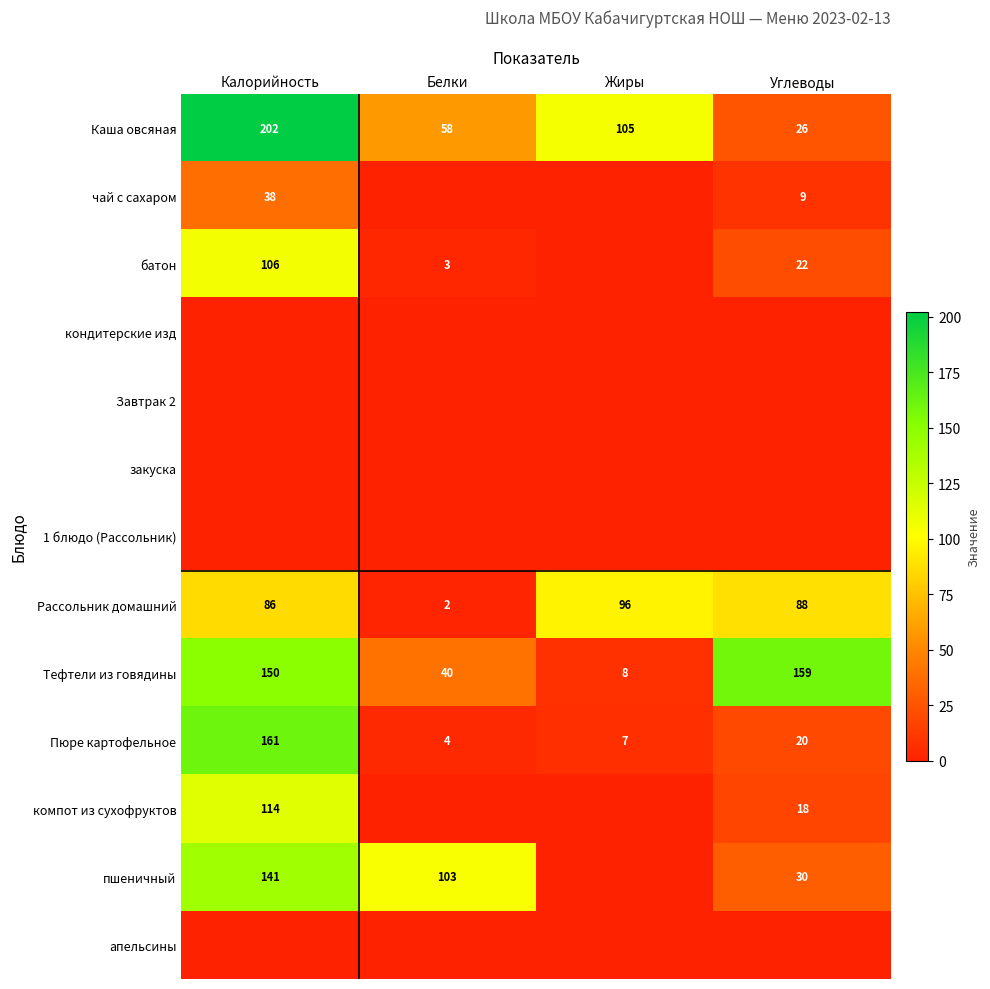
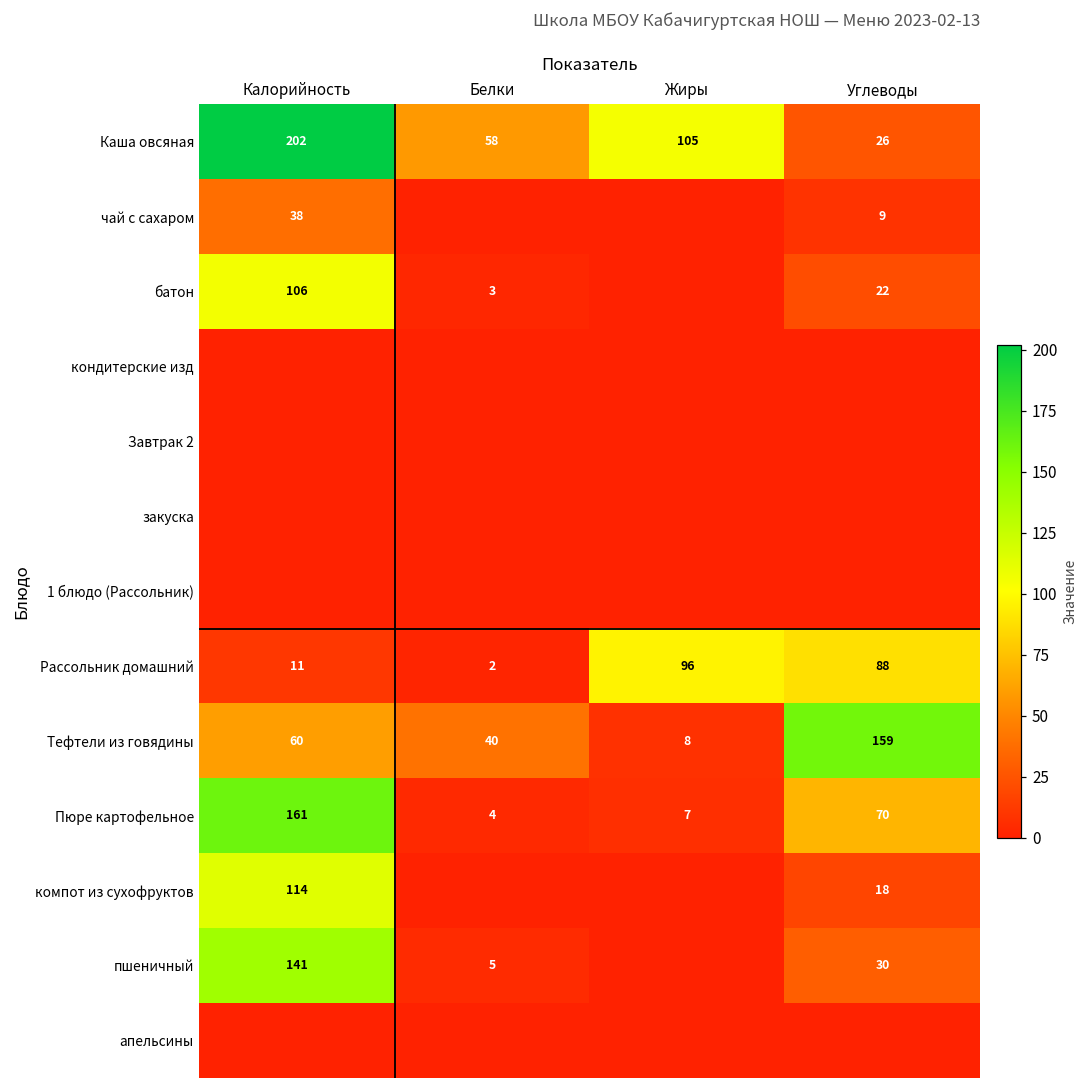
Рассольник домашний, Калорийность: 86 -> 11
Тефтели из говядины, Калорийность: 150 -> 60
Пюре картофельное, Углеводы: 20 -> 70
пшеничный, Белки: 103 -> 5
